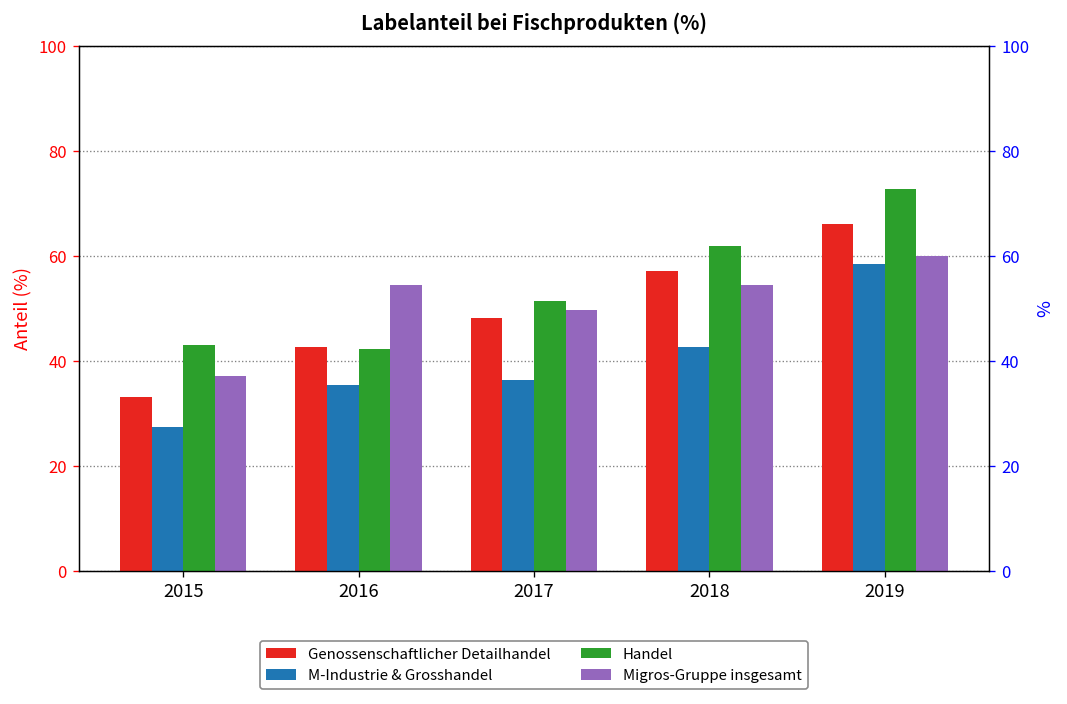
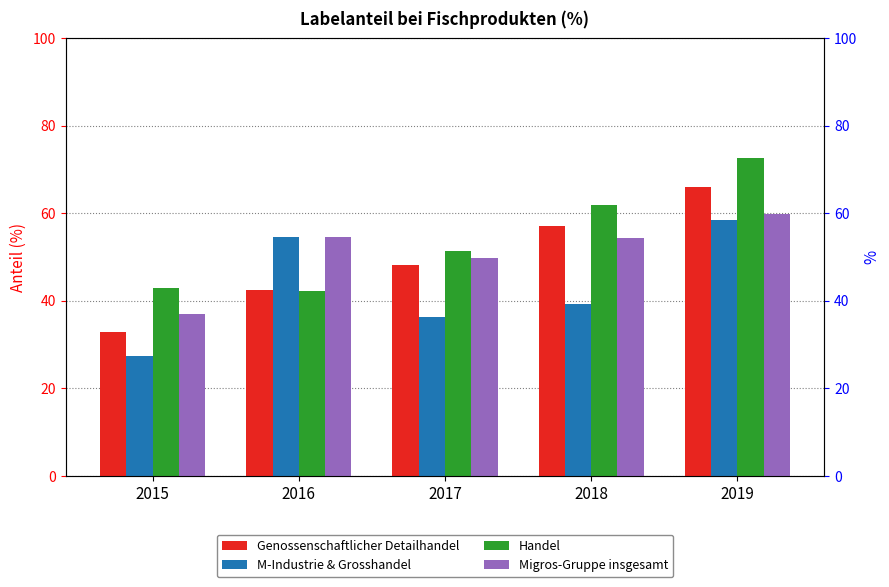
M-Industrie & Grosshandel, 2016: 35 -> 55
M-Industrie & Grosshandel, 2018: 43 -> 39
